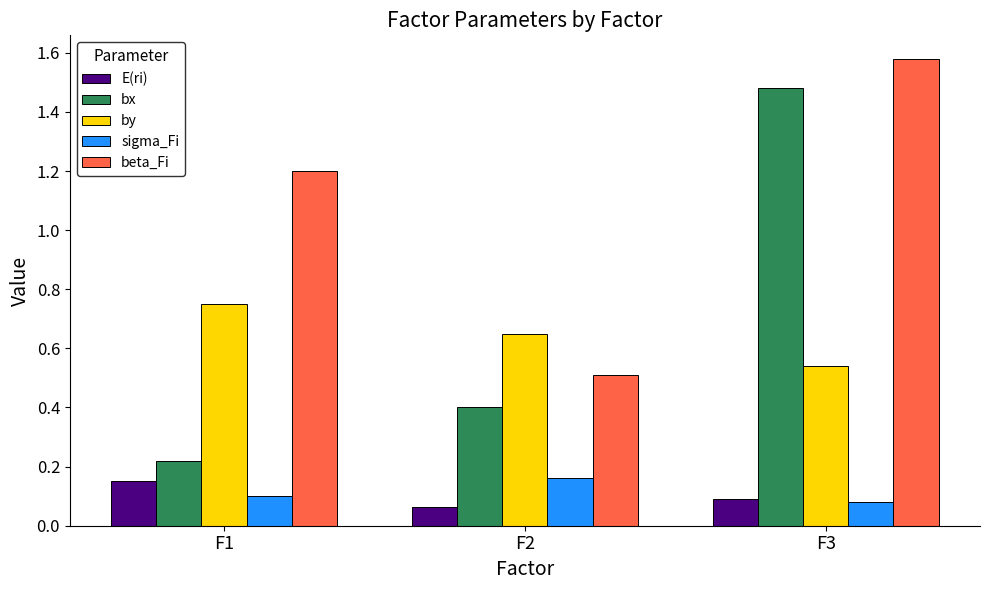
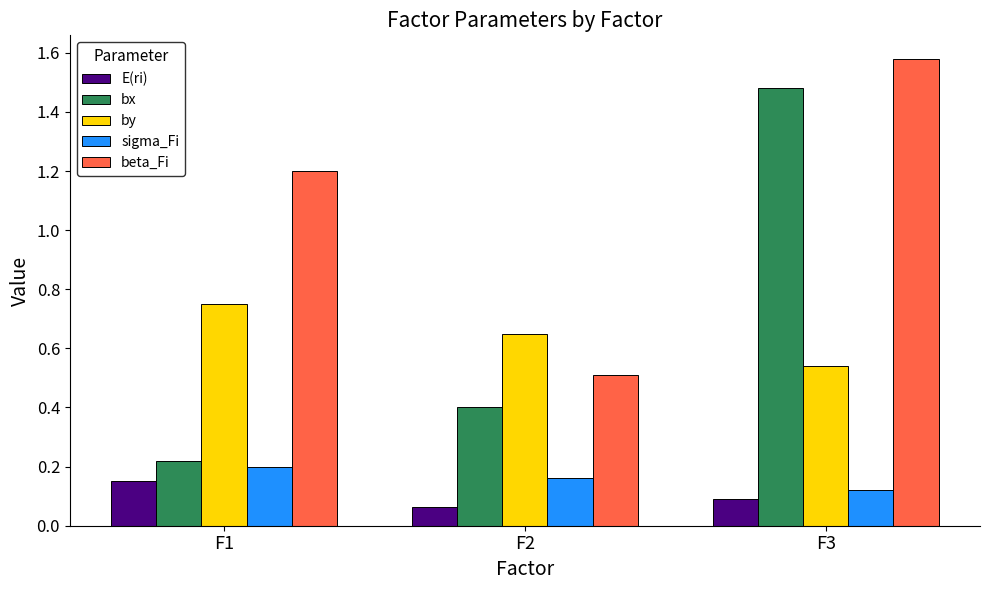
sigma_Fi, F1: 0.1 -> 0.2
sigma_Fi, F3: 0.08 -> 0.12
